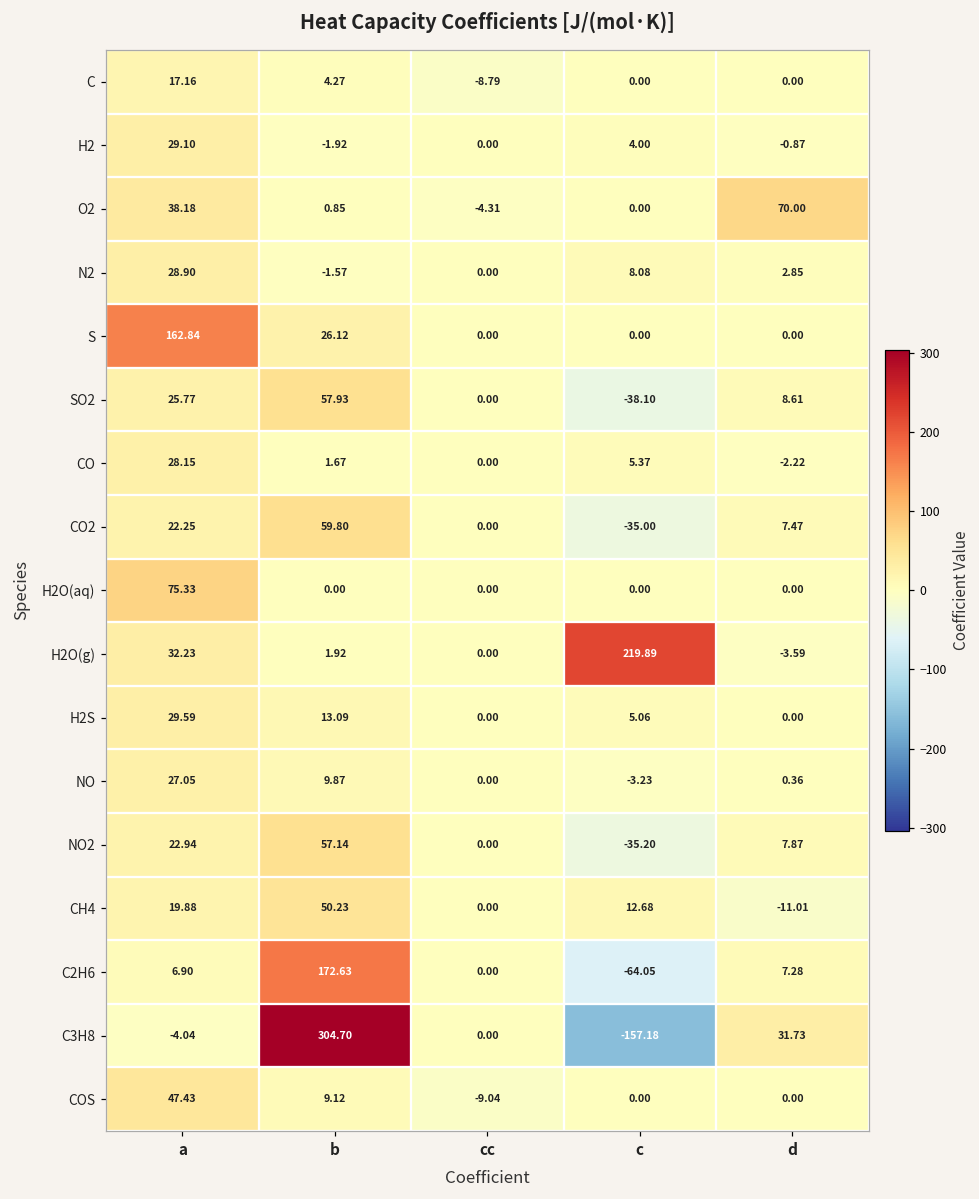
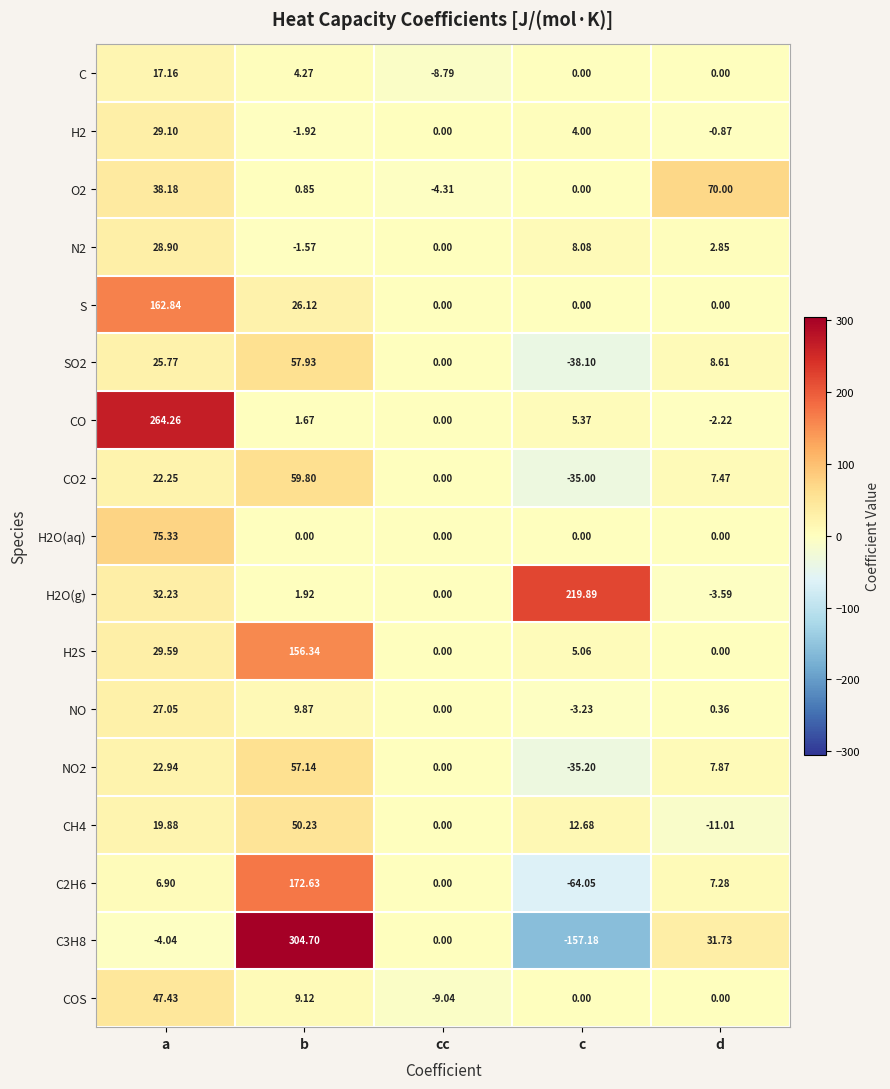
CO, a: 28.15 -> 264.26
H2S, b: 13.09 -> 156.34
